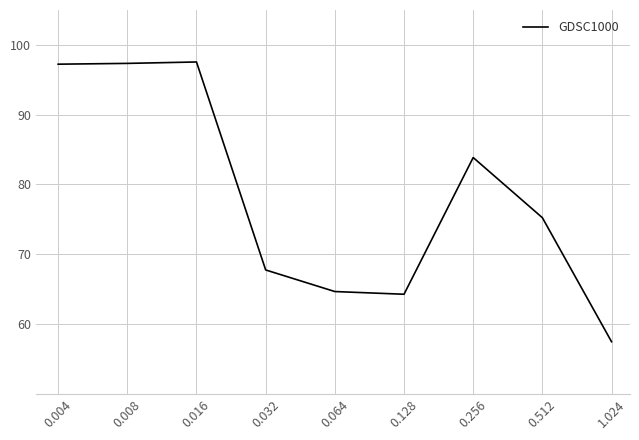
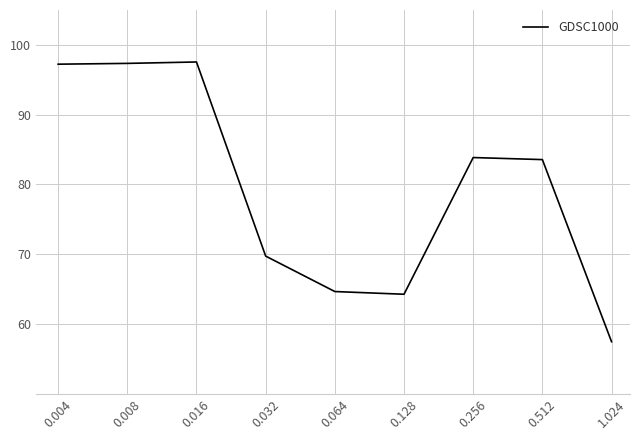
0.032: 68 -> 70
0.512: 75 -> 84
